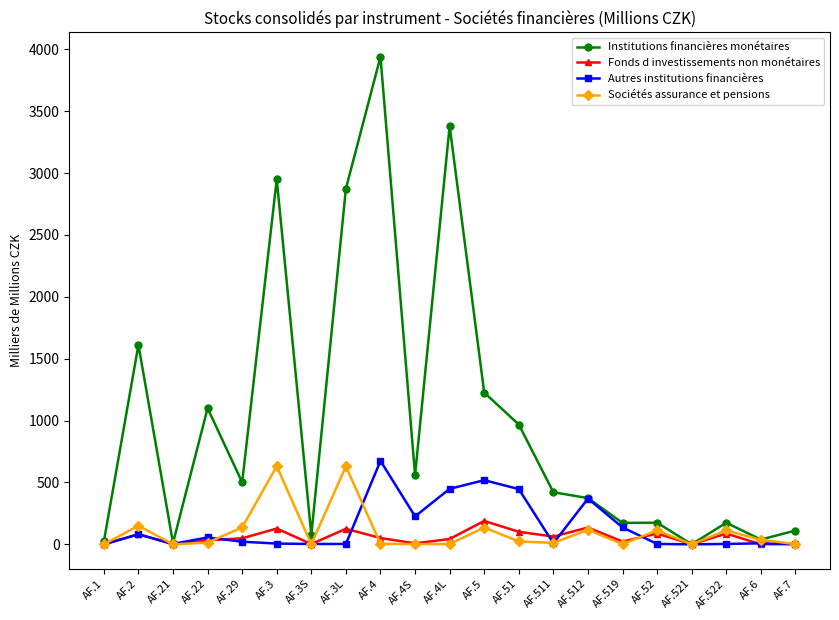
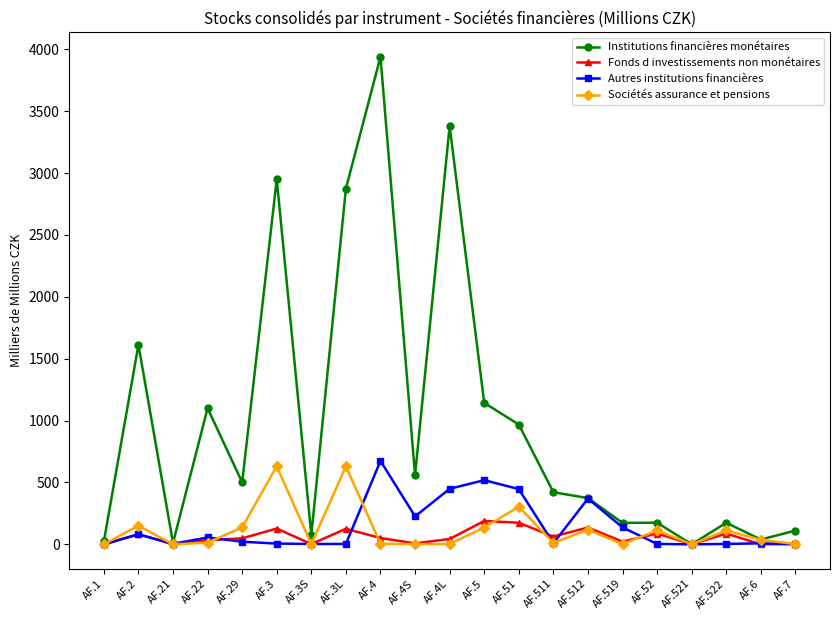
Institutions financières monétaires, AF.5: 1230 -> 1140
Fonds d investissements non monétaires, AF.51: 100 -> 170
Sociétés assurance et pensions, AF.51: 20 -> 300
